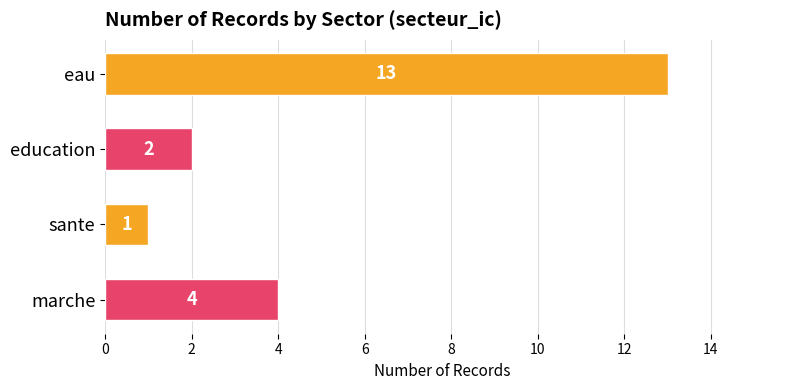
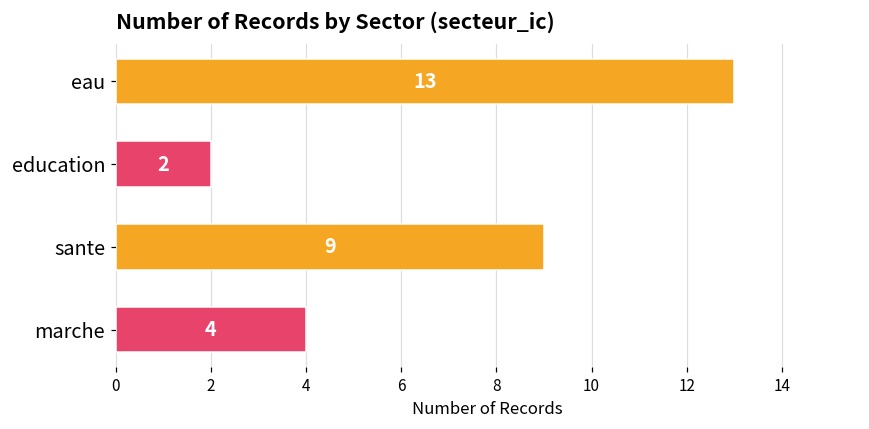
sante: 1 -> 9
